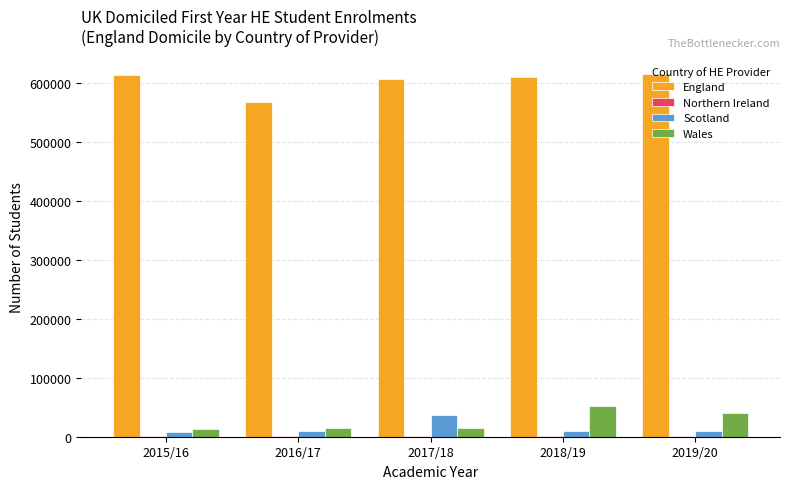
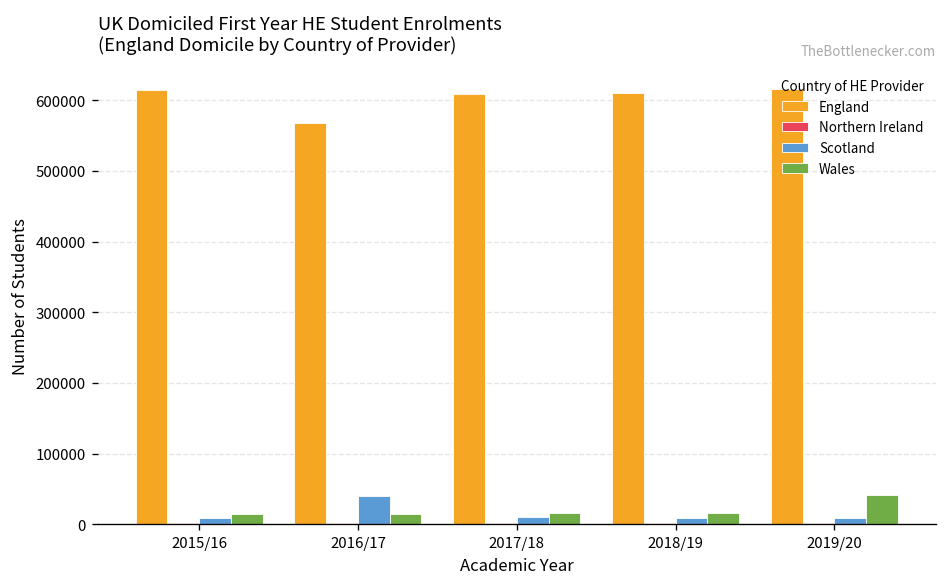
Scotland, 2016/17: 10000 -> 40000
Scotland, 2017/18: 40000 -> 10000
Wales, 2018/19: 50000 -> 20000
